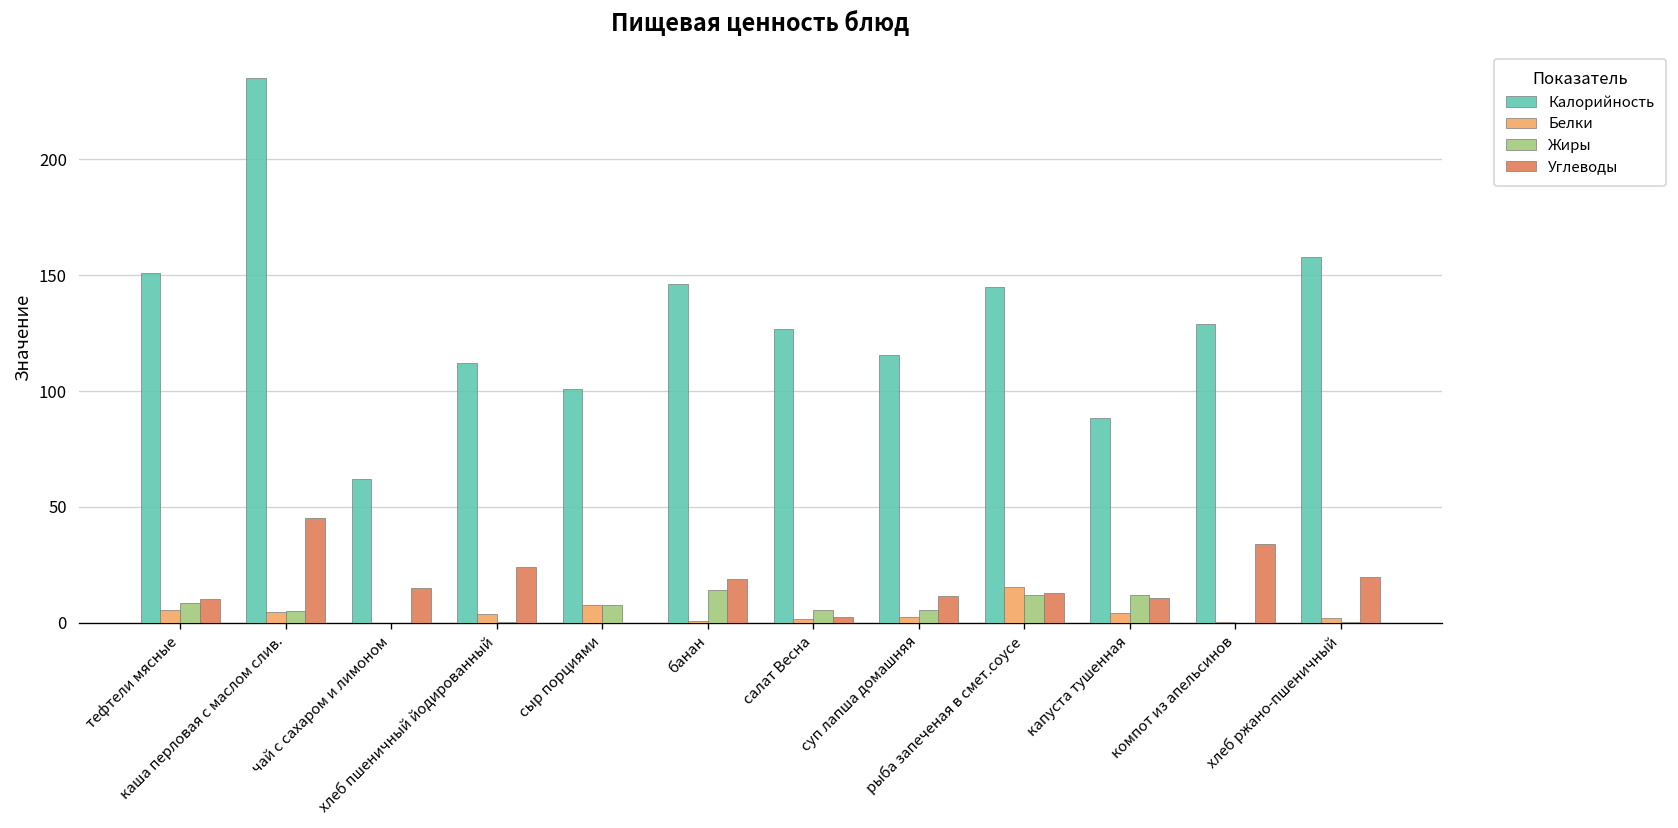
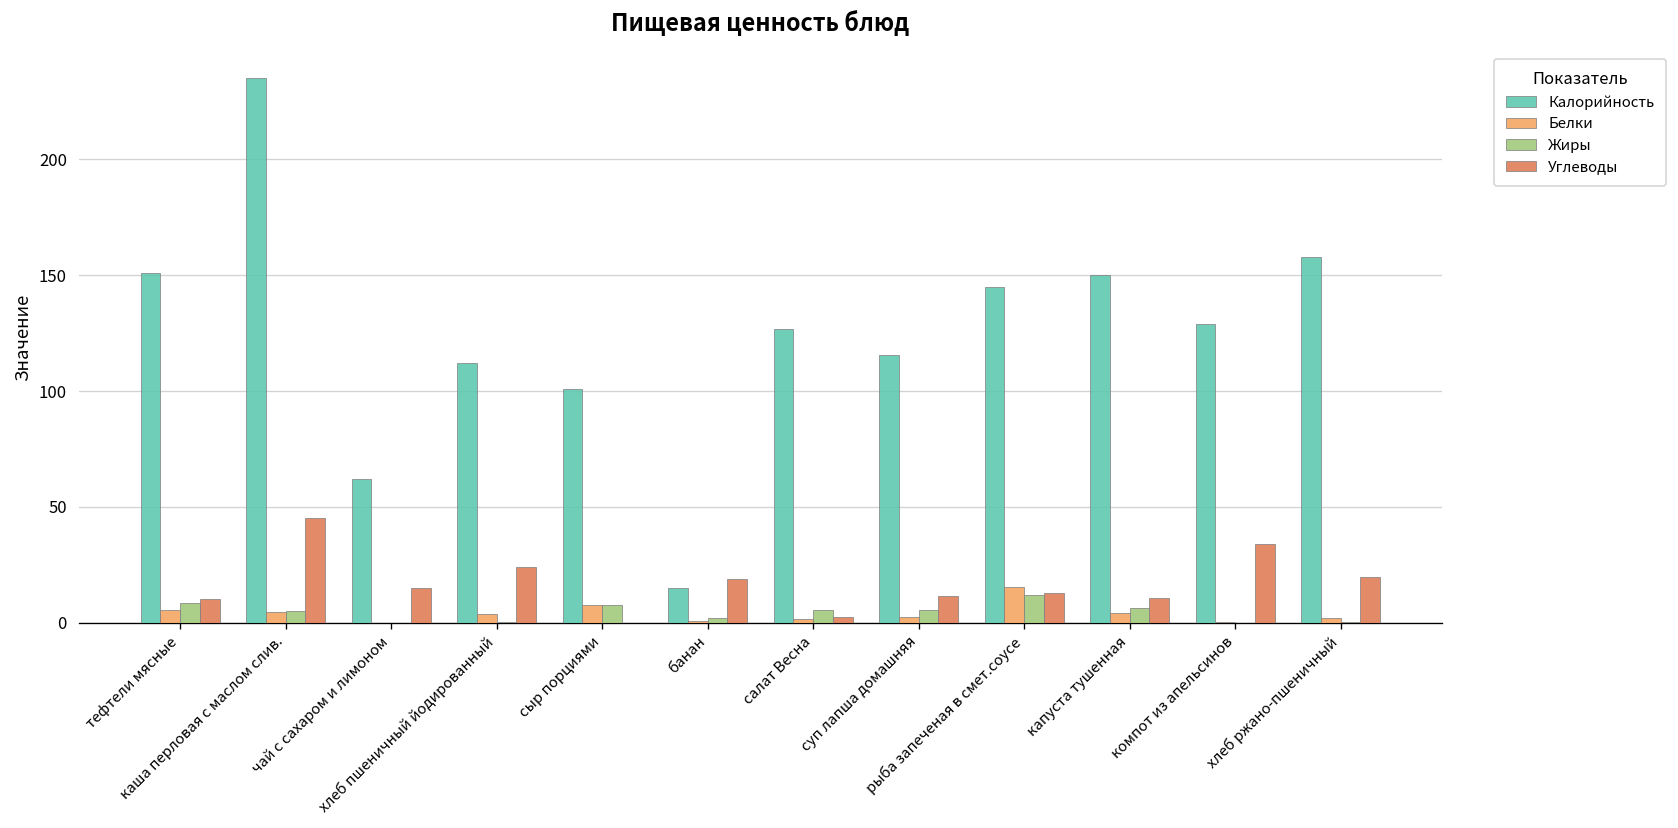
Калорийность, банан: 146 -> 15
Жиры, банан: 14 -> 2
Калорийность, капуста тушенная: 89 -> 150
Жиры, капуста тушенная: 12 -> 6
